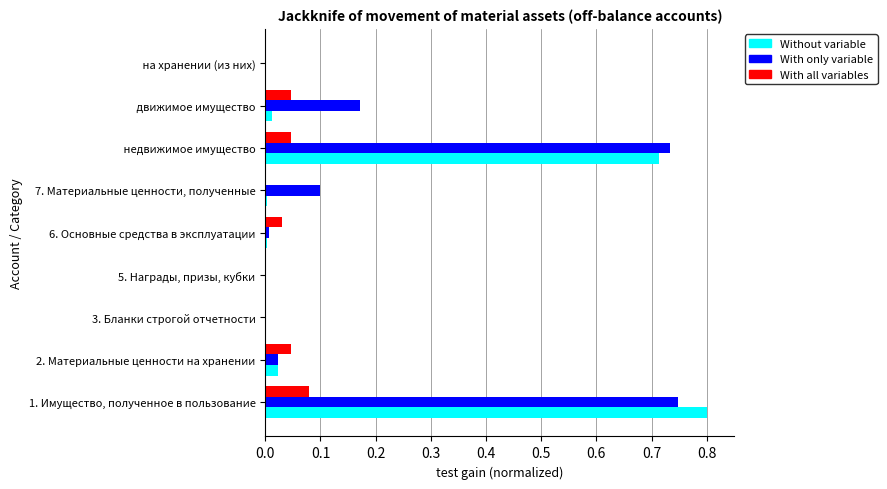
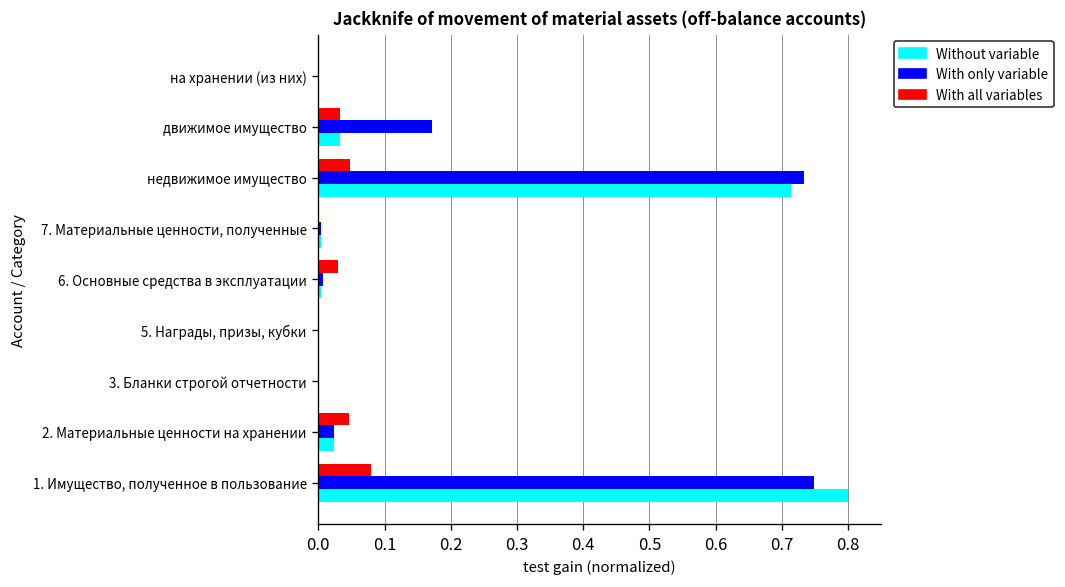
With all variables, движимое имущество: 0.05 -> 0.03
Without variable, движимое имущество: 0.01 -> 0.03
With only variable, 7. Материальные ценности, полученные: 0.10 -> 0.00
